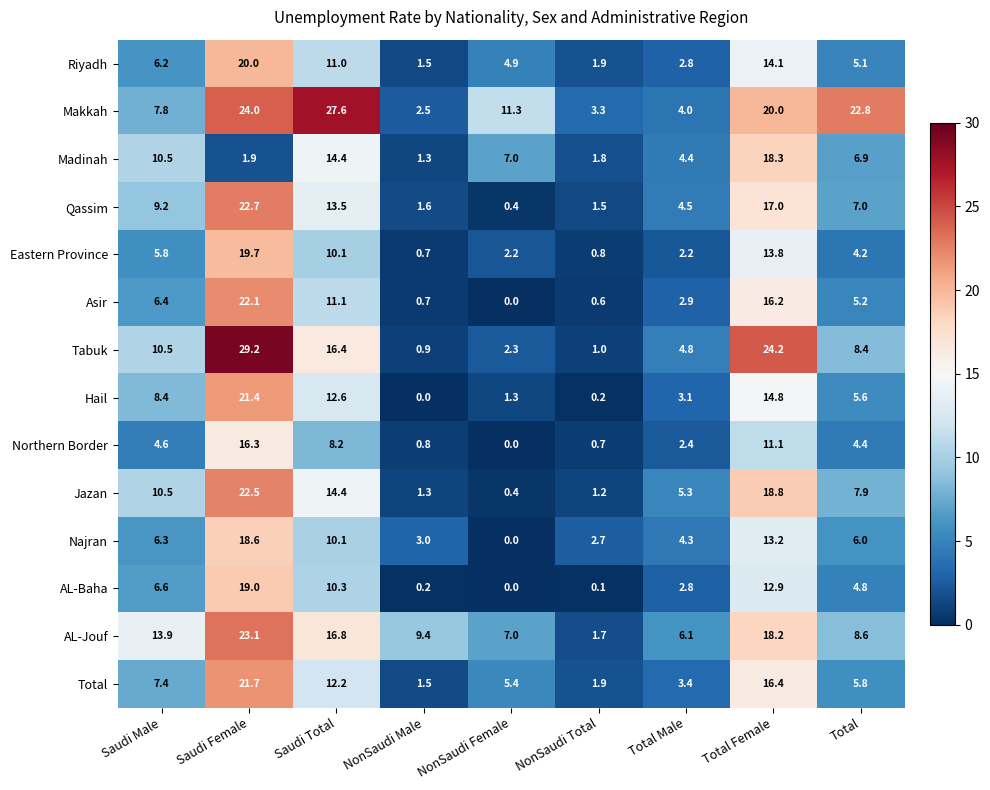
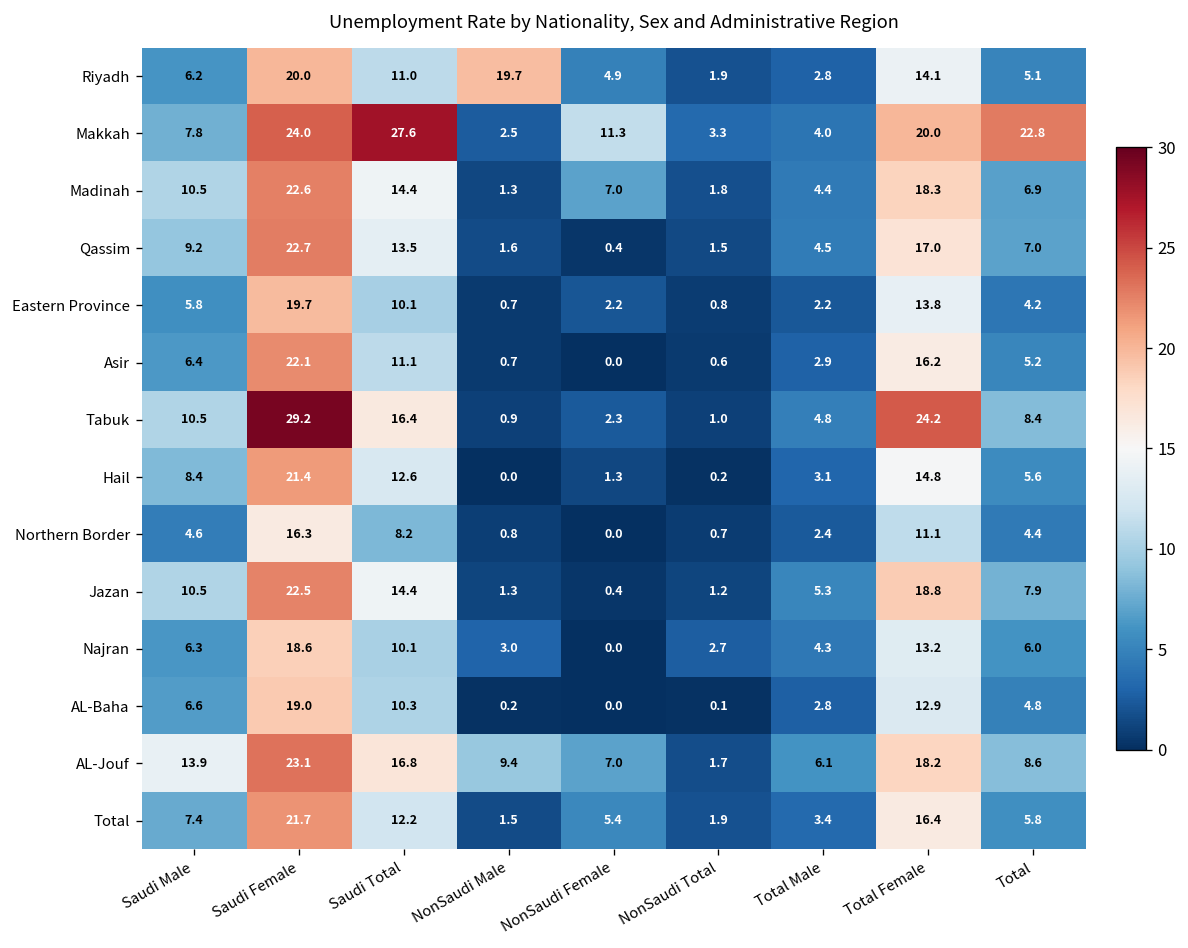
Riyadh, NonSaudi Male: 1.5 -> 19.7
Madinah, Saudi Female: 1.9 -> 22.6
